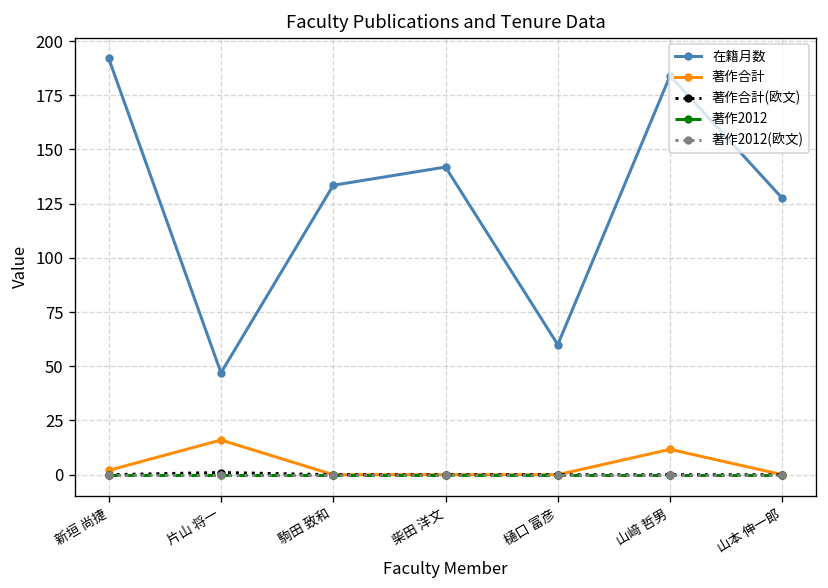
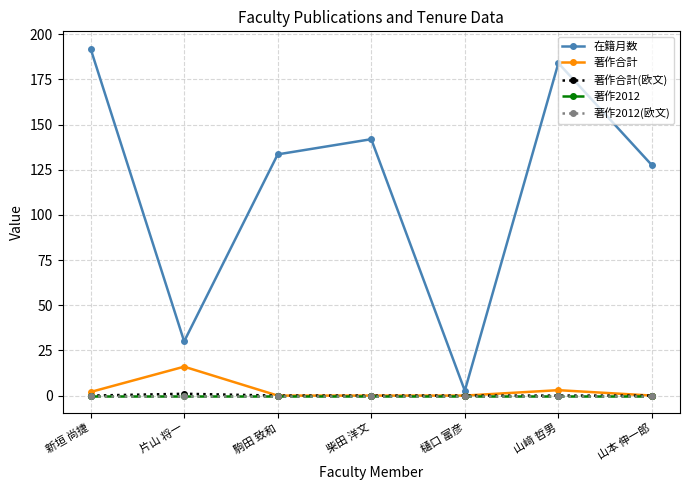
在籍月数, 片山 将一: 47 -> 30
在籍月数, 樋口 富彦: 60 -> 3
著作合計, 山﨑 哲男: 12 -> 3
